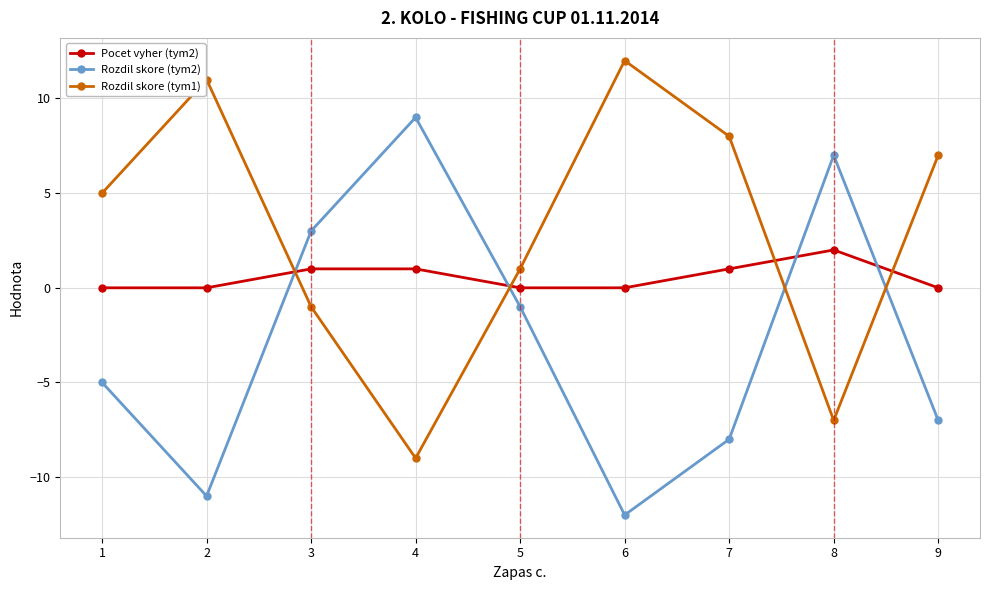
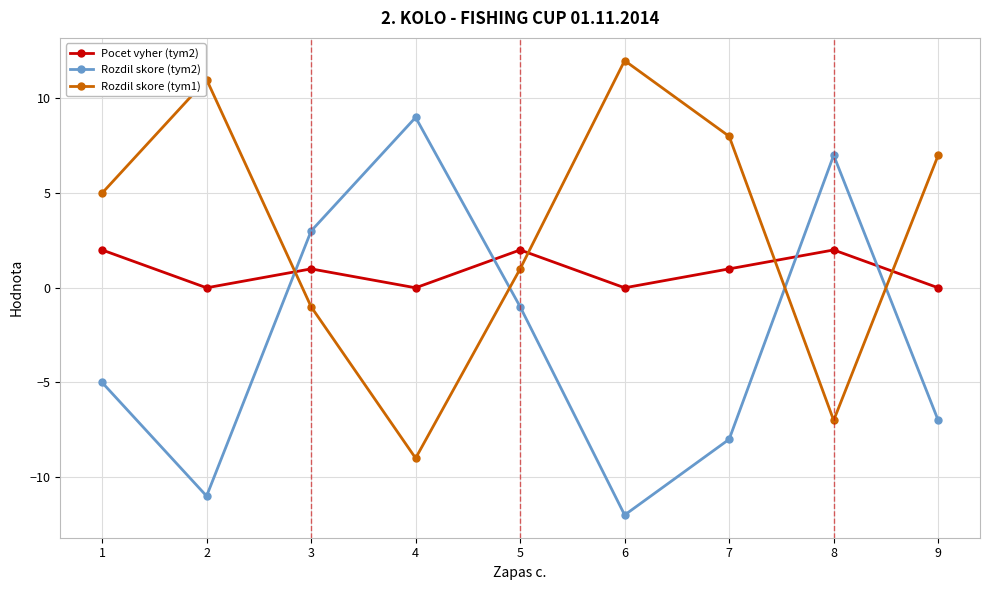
Pocet vyher (tym2), 1: 0 -> 2
Pocet vyher (tym2), 4: 1 -> 0
Pocet vyher (tym2), 5: 0 -> 2
